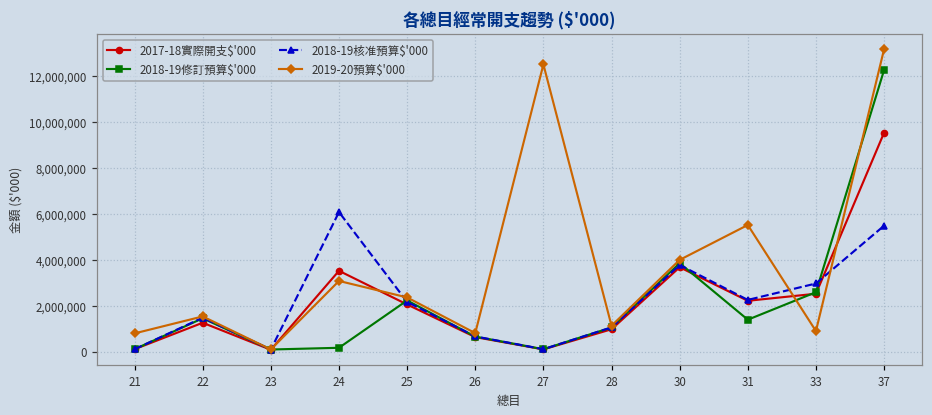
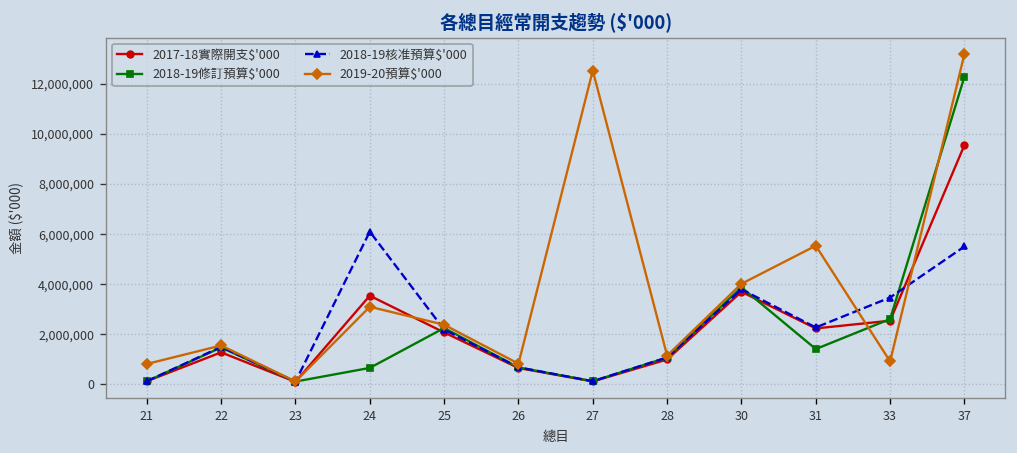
2018-19修訂預算$'000, 24: 200,000 -> 600,000
2018-19核准預算$'000, 33: 3,000,000 -> 3,500,000
